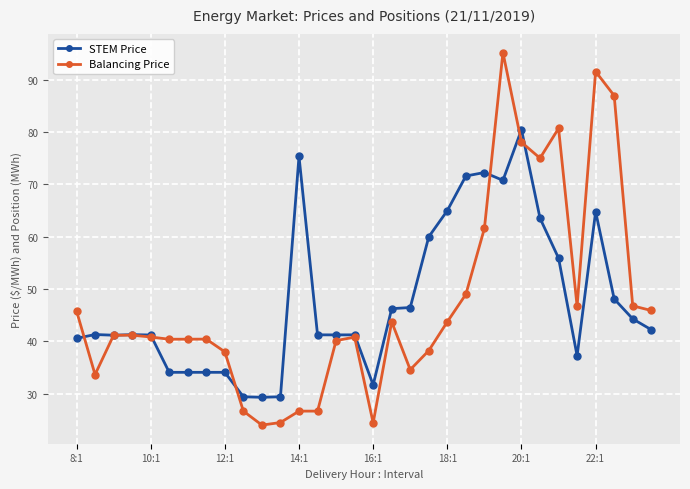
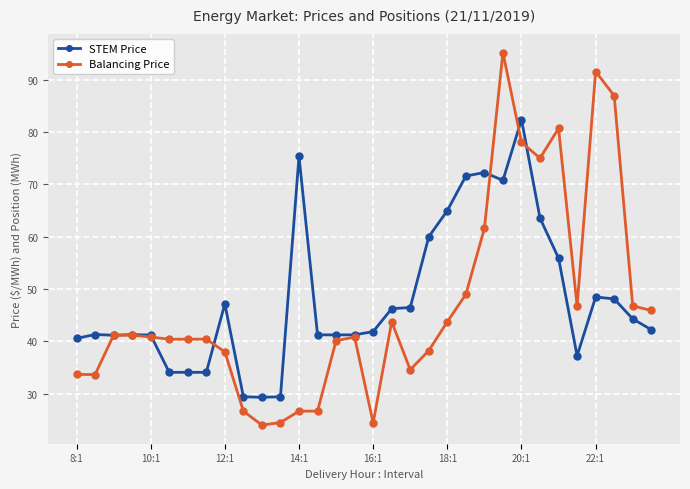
Balancing Price, 8:1: 46 -> 34
STEM Price, 12:1: 34 -> 47
STEM Price, 16:1: 32 -> 42
STEM Price, 20:1: 80 -> 82
STEM Price, 22:1: 65 -> 49
